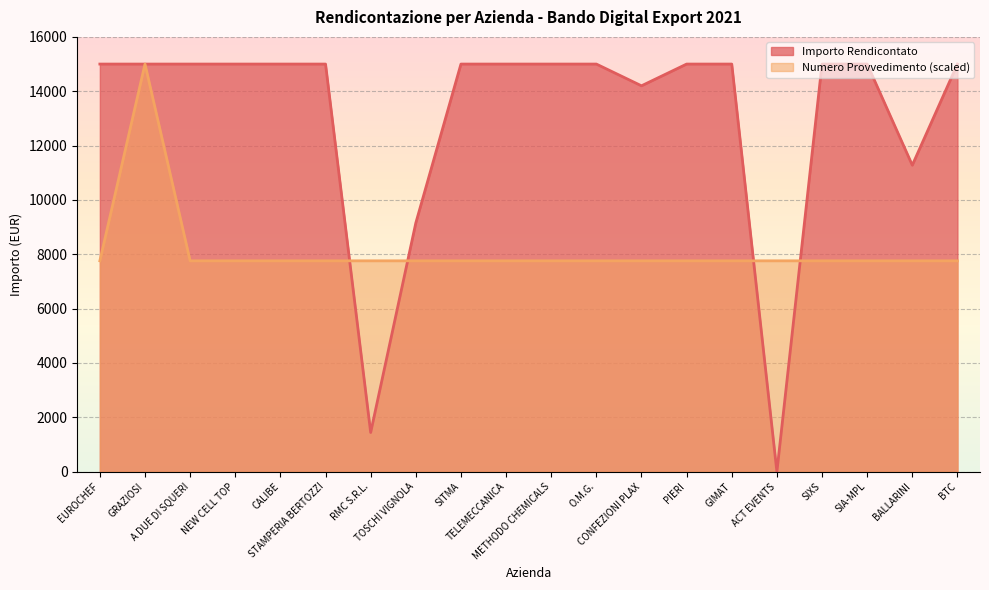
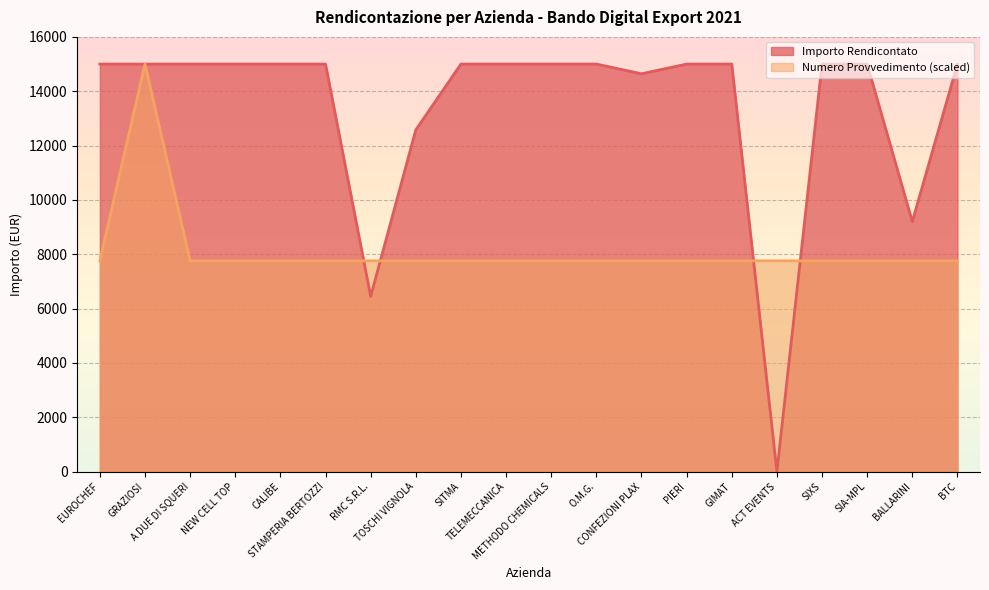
Importo Rendicontato, RMC S.R.L.: 1400 -> 6500
Importo Rendicontato, TOSCHI VIGNOLA: 9200 -> 12600
Importo Rendicontato, CONFEZIONI PLAX: 14200 -> 14600
Importo Rendicontato, BALLARINI: 11300 -> 9200
